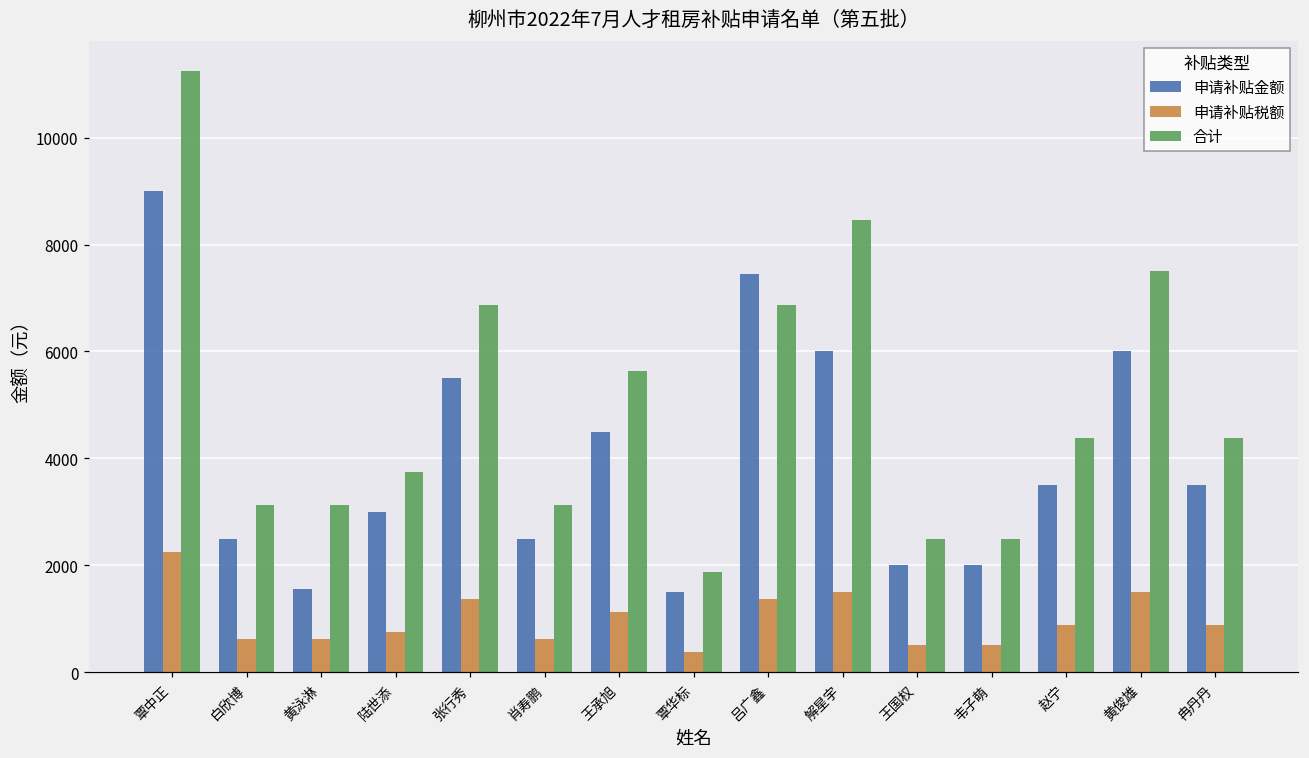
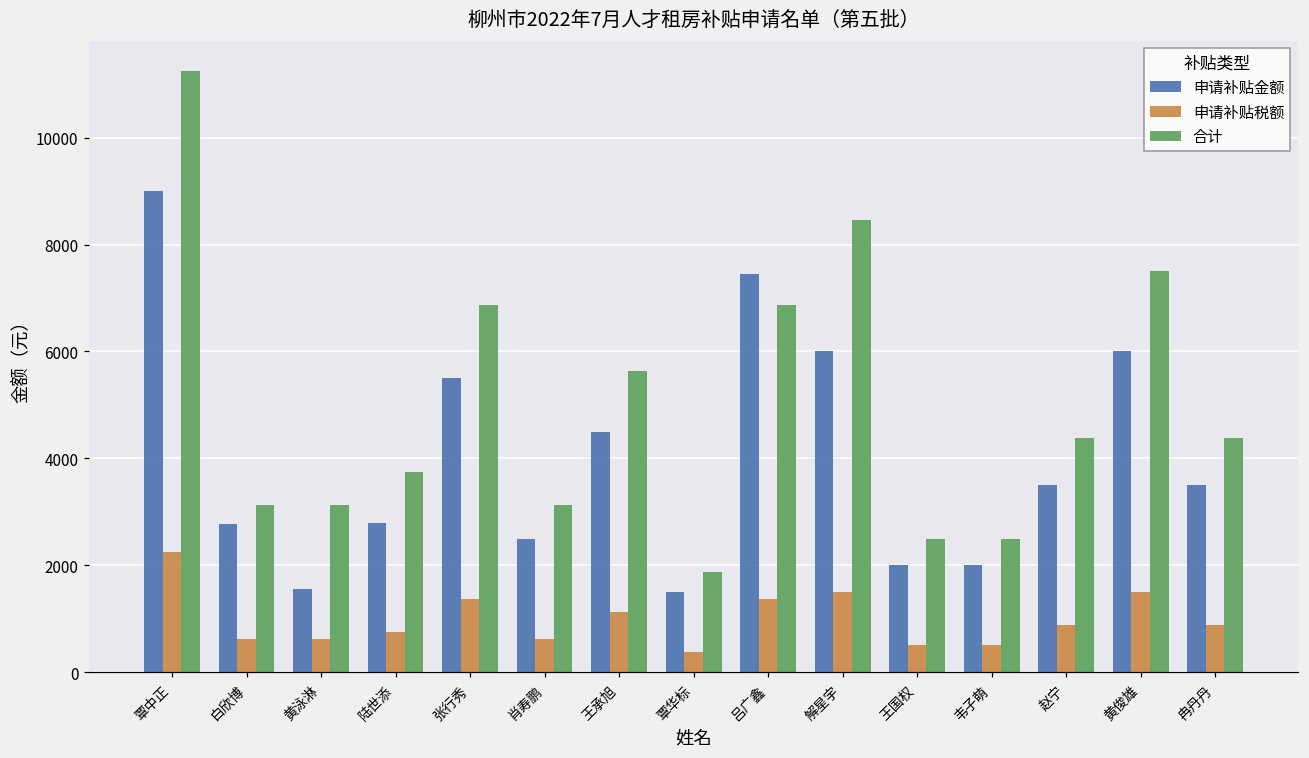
申请补贴金额, 白欣博: 2500 -> 2800
申请补贴金额, 陆世添: 3000 -> 2800
